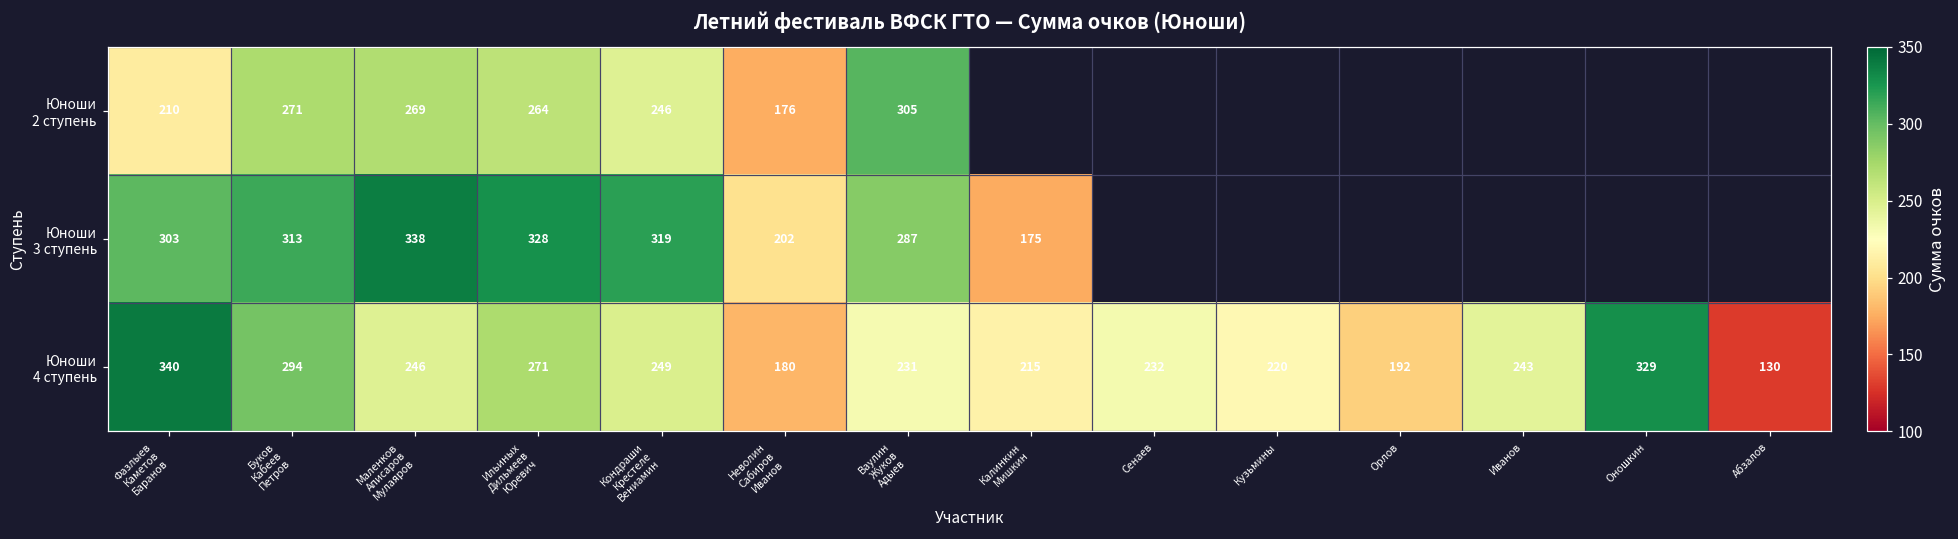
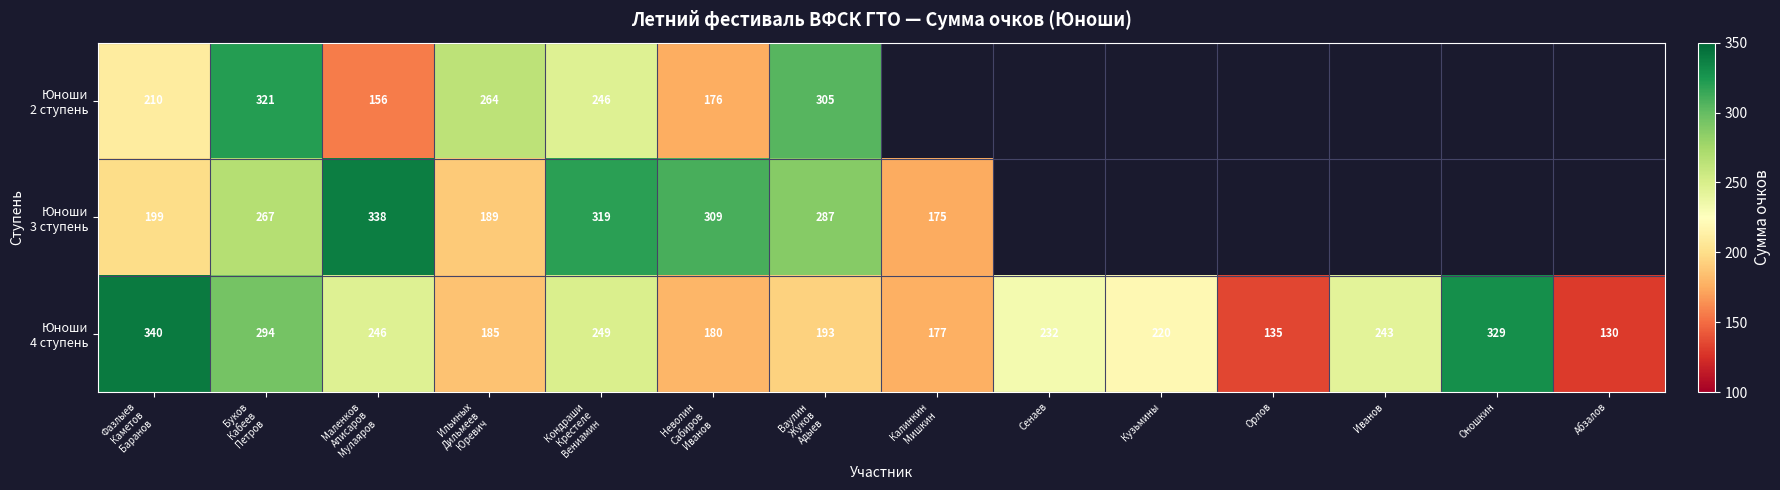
Юноши 2 ступень, Буков Кабеев Петров: 271 -> 321
Юноши 2 ступень, Маленков Аписаров Мулаяров: 269 -> 156
Юноши 3 ступень, Фазлыев Каметов Баранов: 303 -> 199
Юноши 3 ступень, Буков Кабеев Петров: 313 -> 267
Юноши 3 ступень, Ильиных Дильмеев Юревич: 328 -> 189
Юноши 3 ступень, Неволин Сабиров Иванов: 202 -> 309
Юноши 4 ступень, Ильиных Дильмеев Юревич: 271 -> 185
Юноши 4 ступень, Ваулин Жуков Адыев: 231 -> 193
Юноши 4 ступень, Калинкин Мишкин: 215 -> 177
Юноши 4 ступень, Орлов: 192 -> 135
